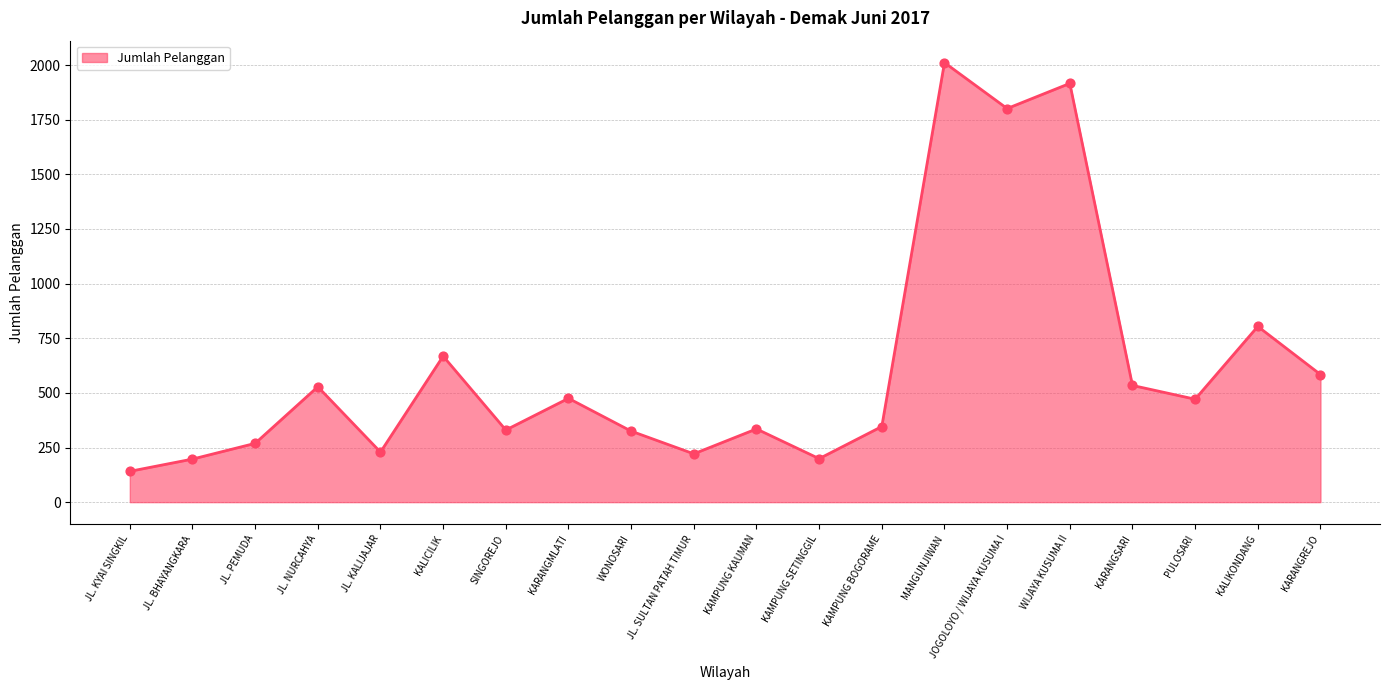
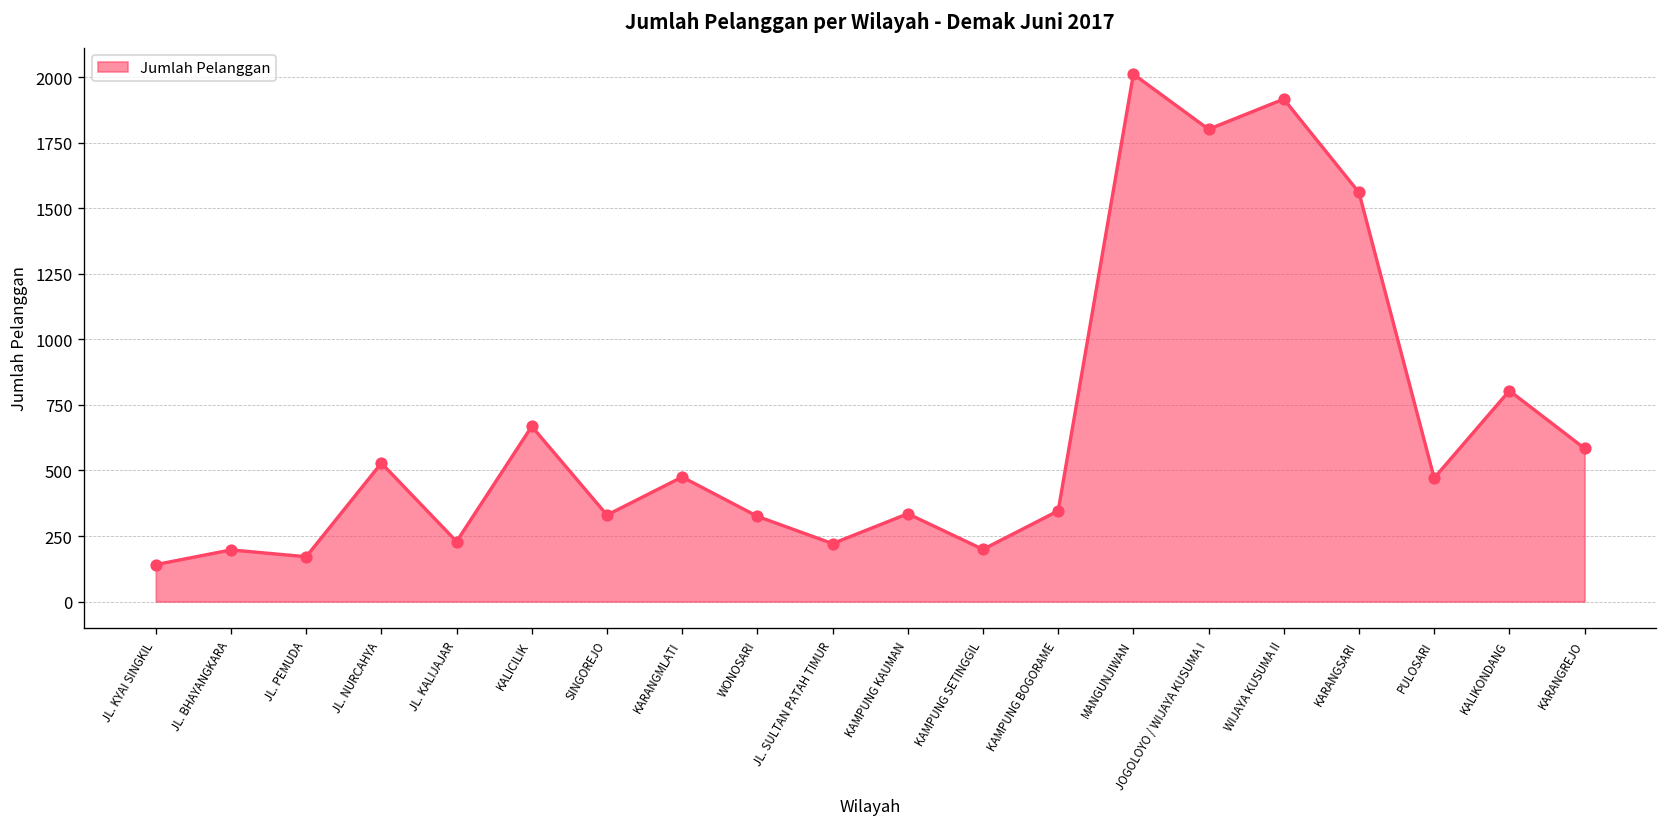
JL. PEMUDA: 270 -> 170
KARANGSARI: 530 -> 1560
